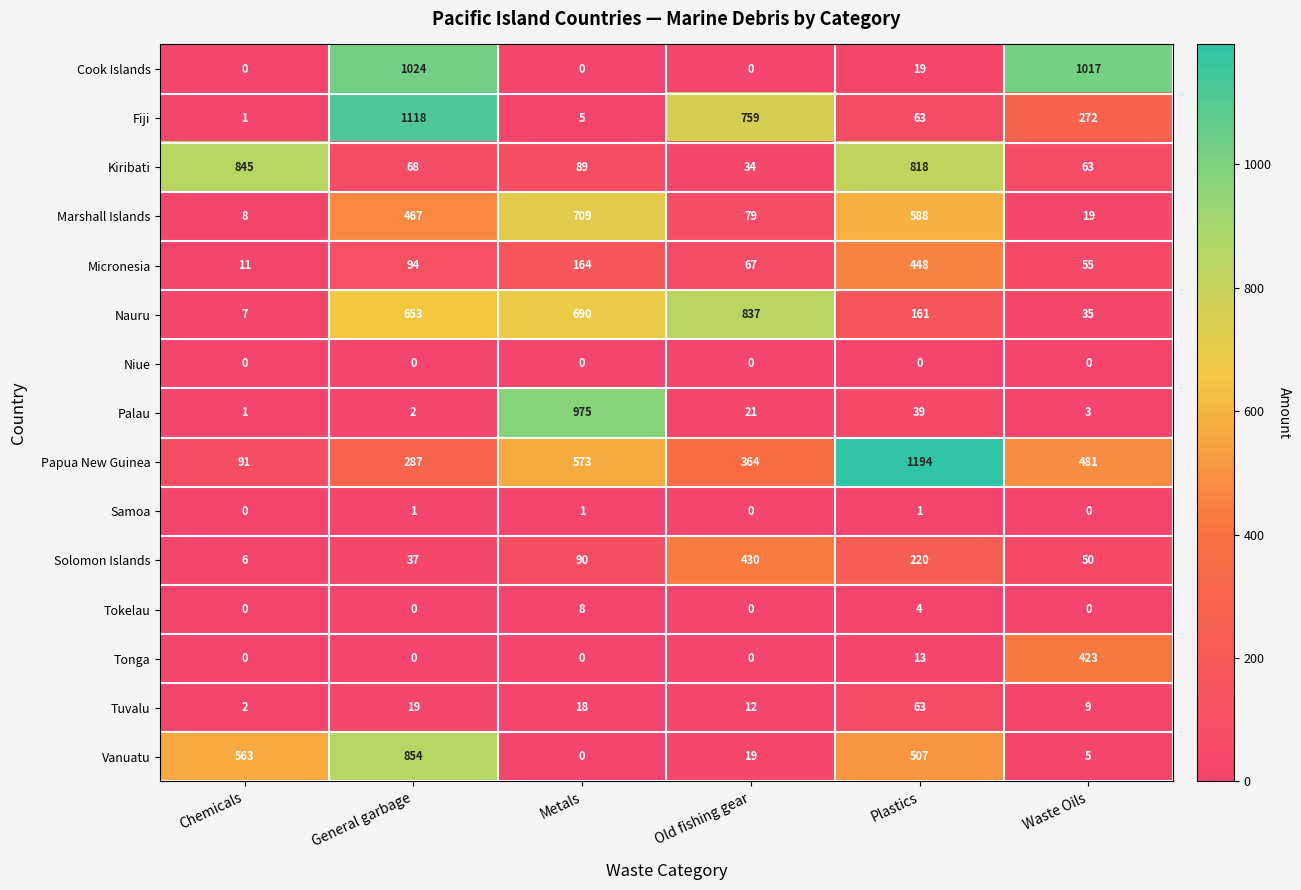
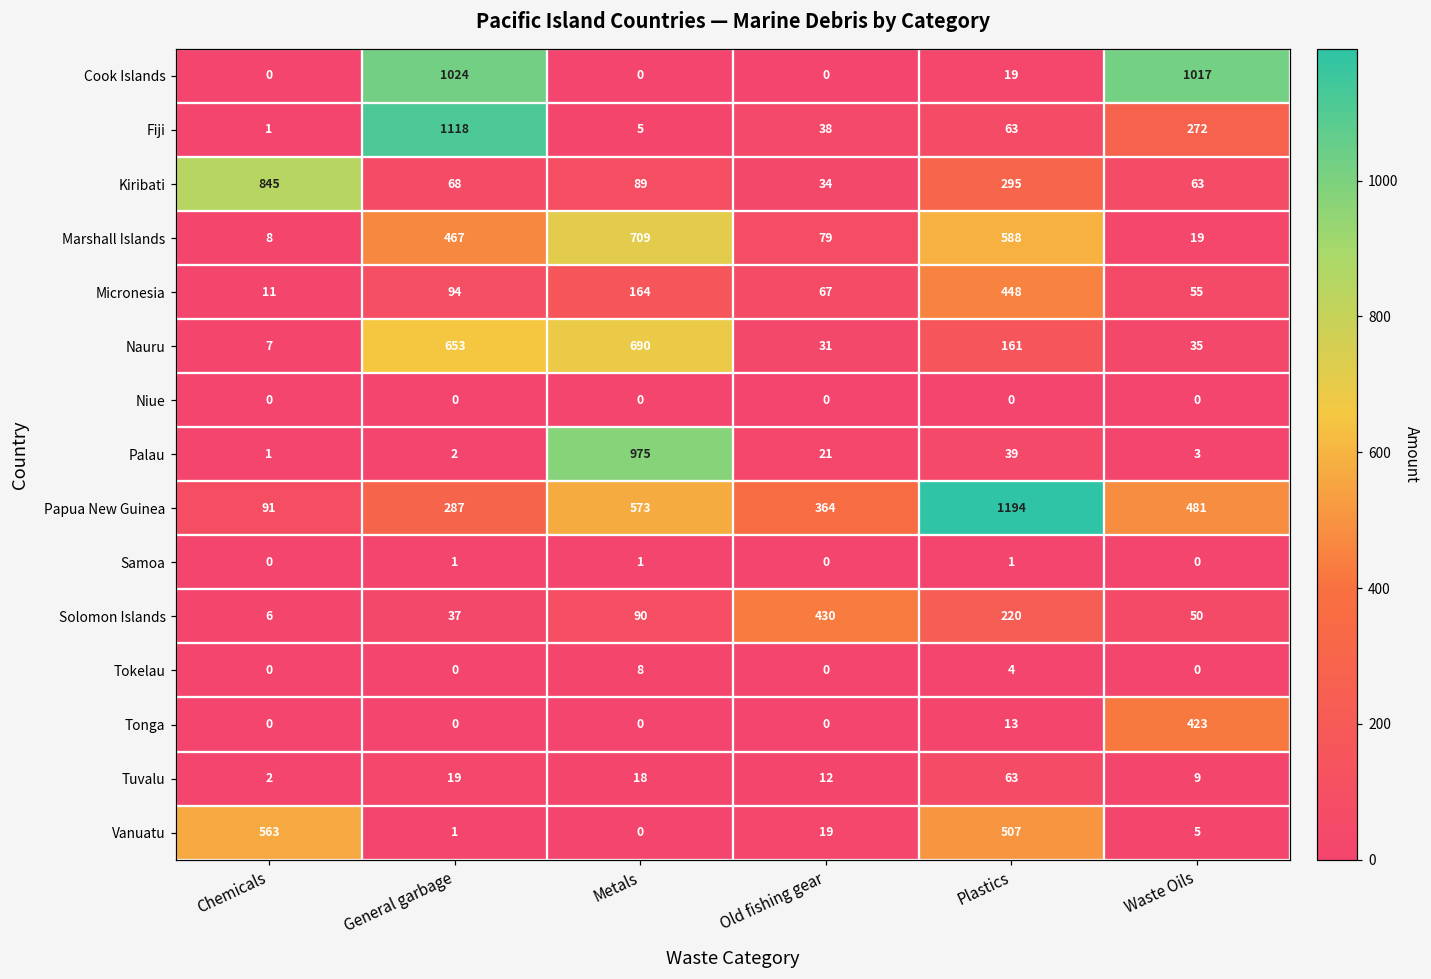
Fiji, Old fishing gear: 759 -> 38
Kiribati, Plastics: 818 -> 295
Nauru, Old fishing gear: 837 -> 31
Vanuatu, General garbage: 854 -> 1
